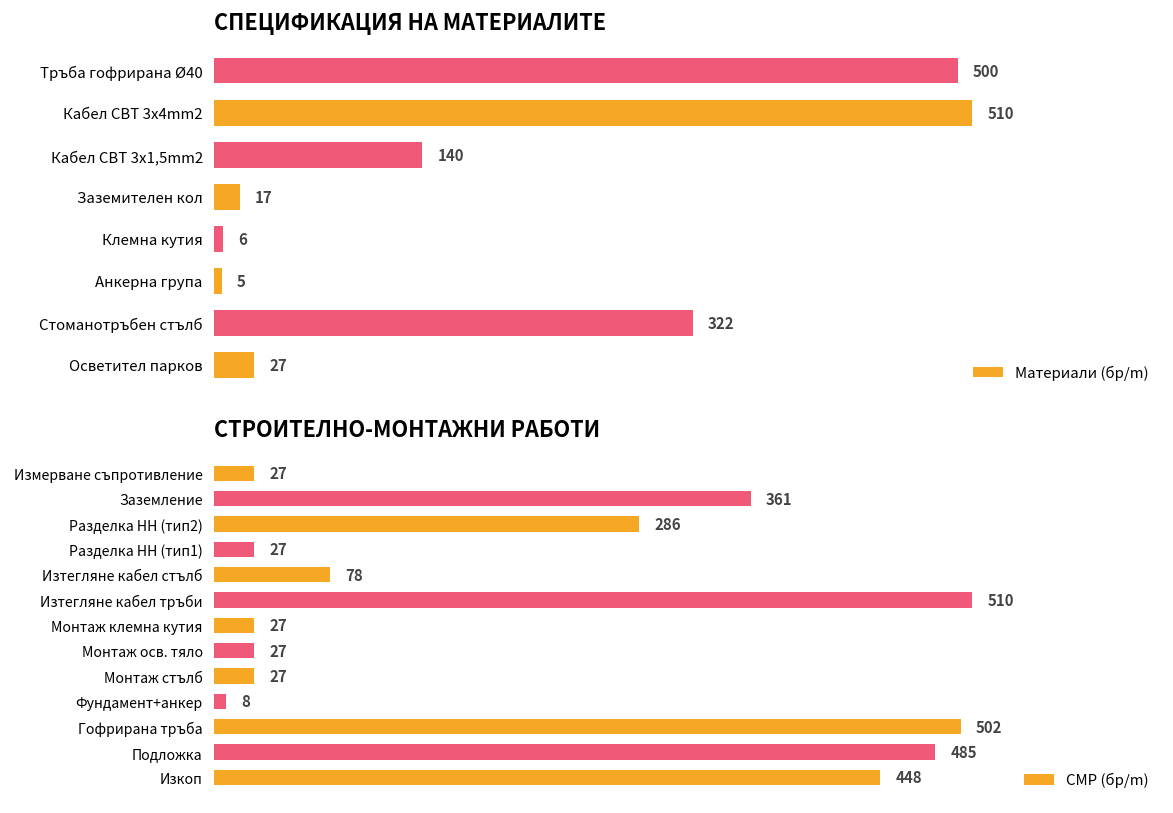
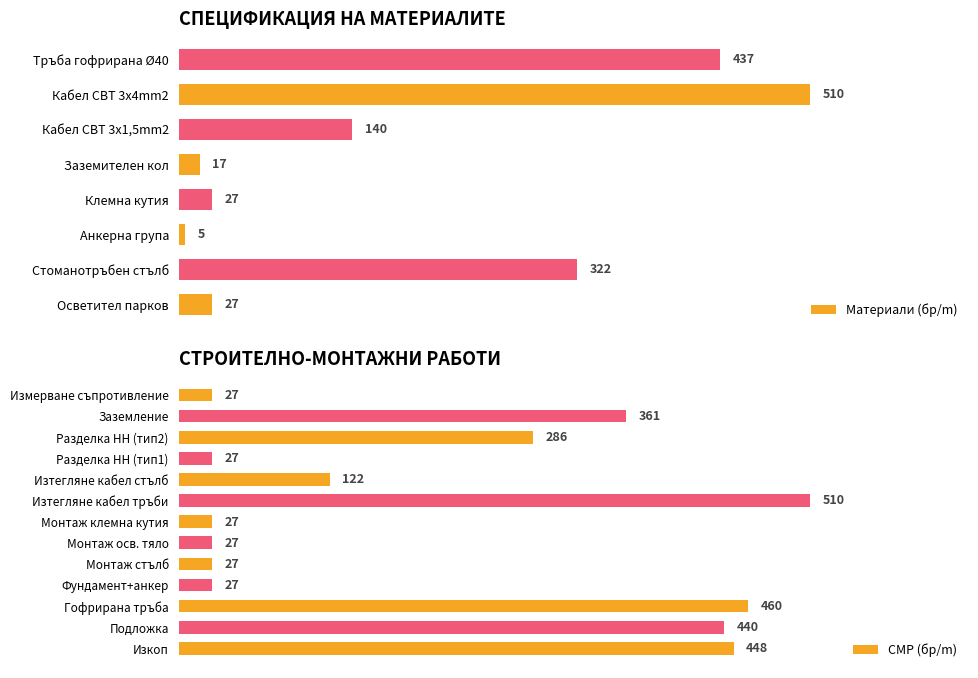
СПЕЦИФИКАЦИЯ НА МАТЕРИАЛИТЕ, Тръба гофрирана Ø40: 500 -> 437
СПЕЦИФИКАЦИЯ НА МАТЕРИАЛИТЕ, Клемна кутия: 6 -> 27
СТРОИТЕЛНО-МОНТАЖНИ РАБОТИ, Изтегляне кабел стълб: 78 -> 122
СТРОИТЕЛНО-МОНТАЖНИ РАБОТИ, Фундамент+анкер: 8 -> 27
СТРОИТЕЛНО-МОНТАЖНИ РАБОТИ, Гофрирана тръба: 502 -> 460
СТРОИТЕЛНО-МОНТАЖНИ РАБОТИ, Подложка: 485 -> 440
